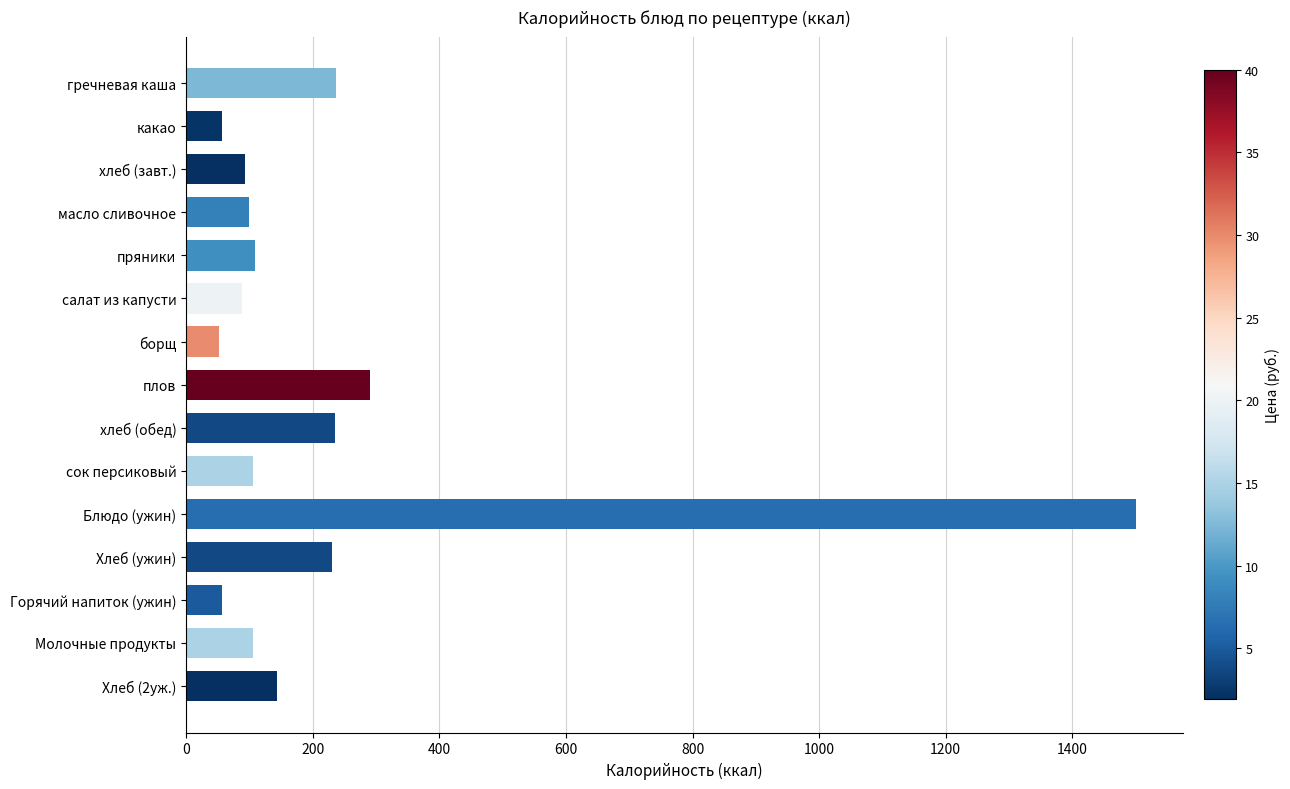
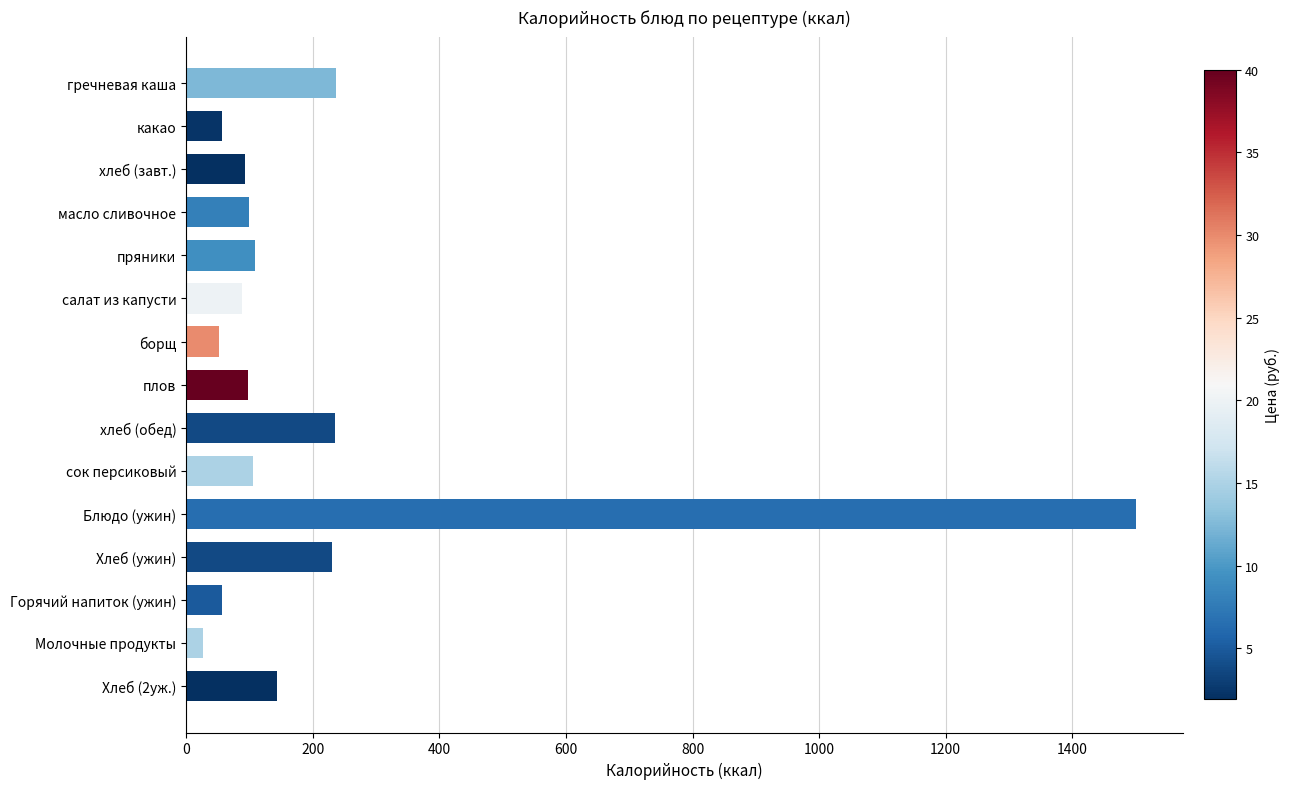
плов: 290 -> 100
Молочные продукты: 110 -> 30
